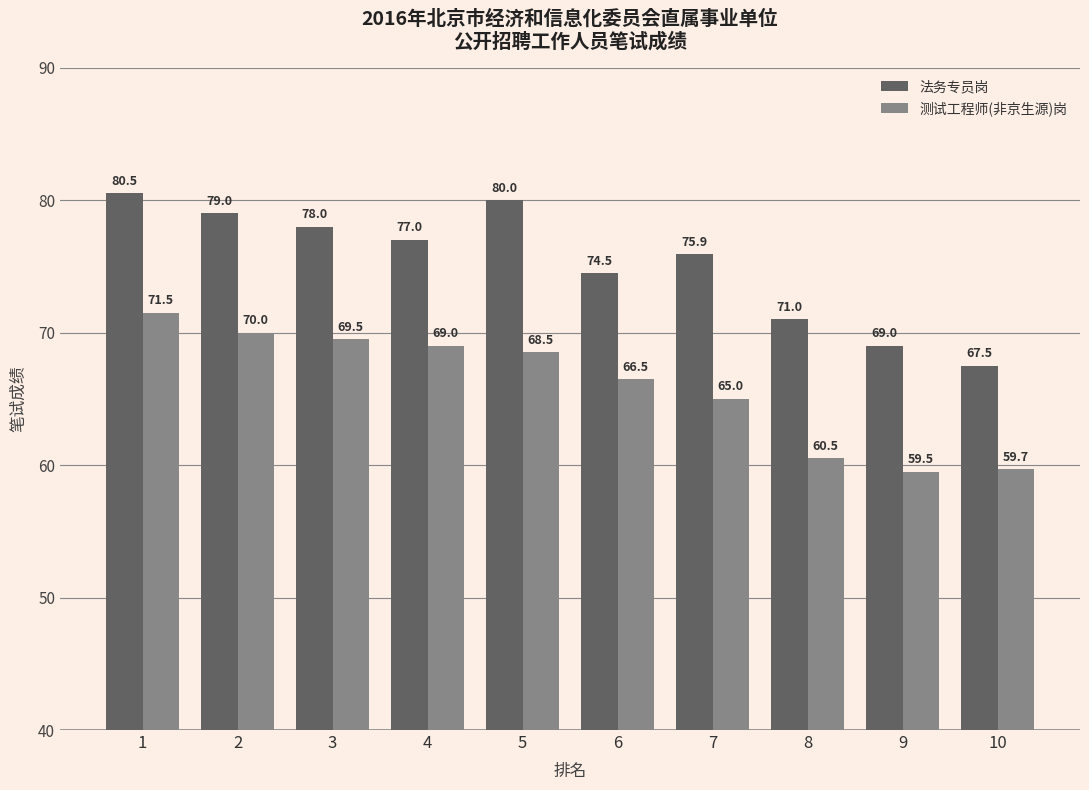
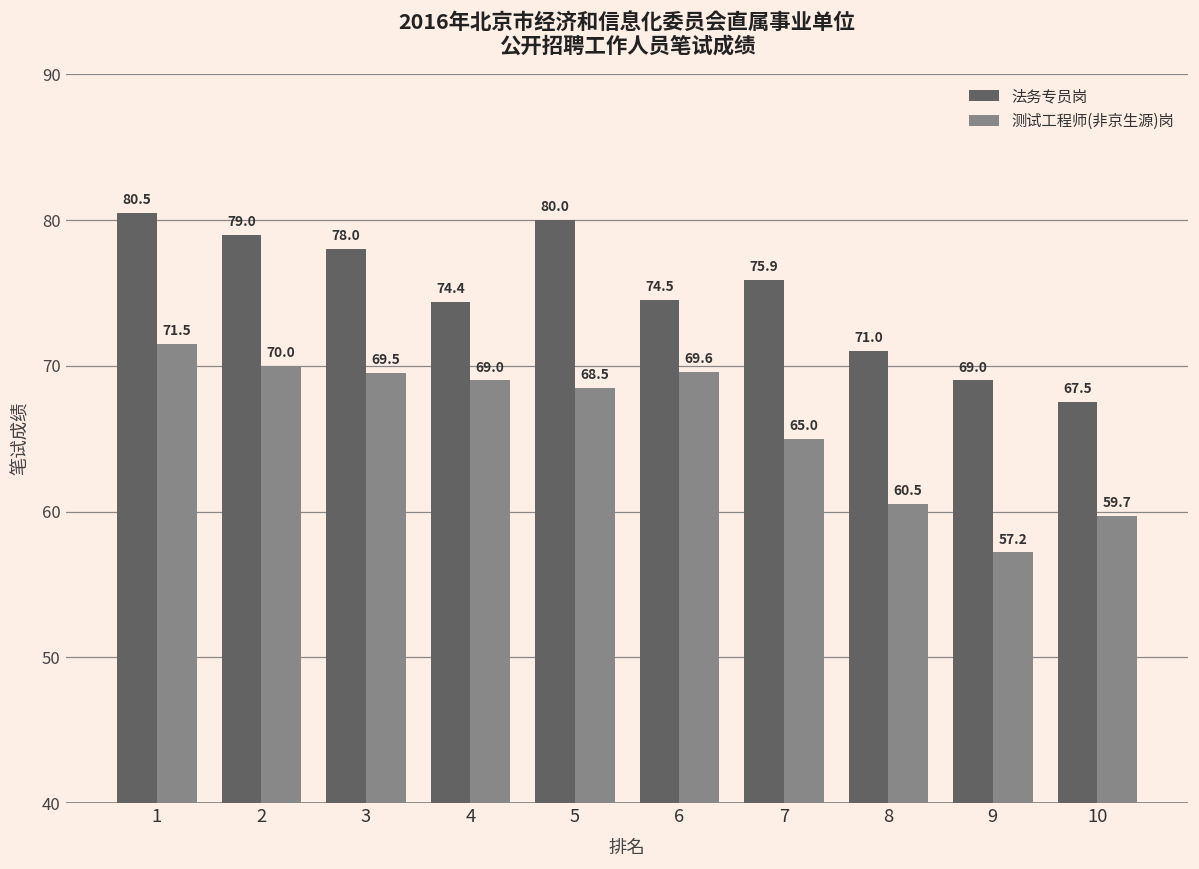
法务专员岗, 4: 77.0 -> 74.4
测试工程师(非京生源)岗, 6: 66.5 -> 69.6
测试工程师(非京生源)岗, 9: 59.5 -> 57.2
